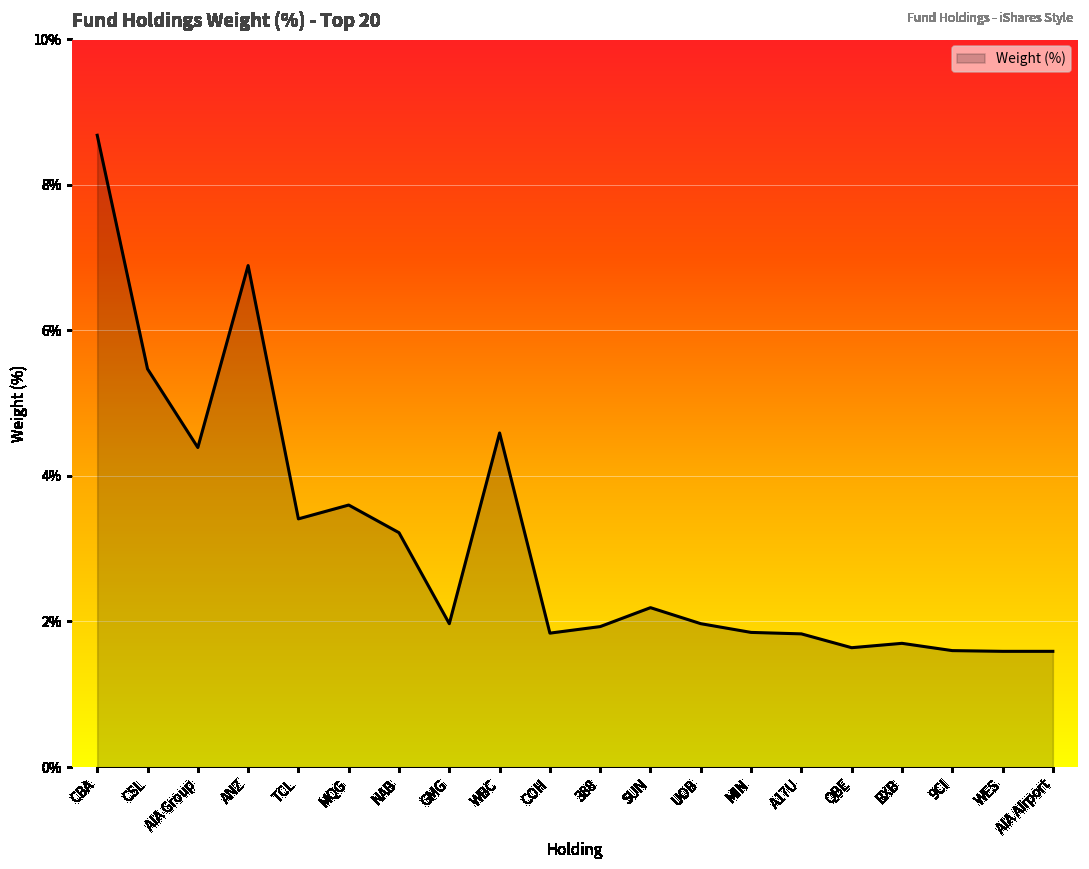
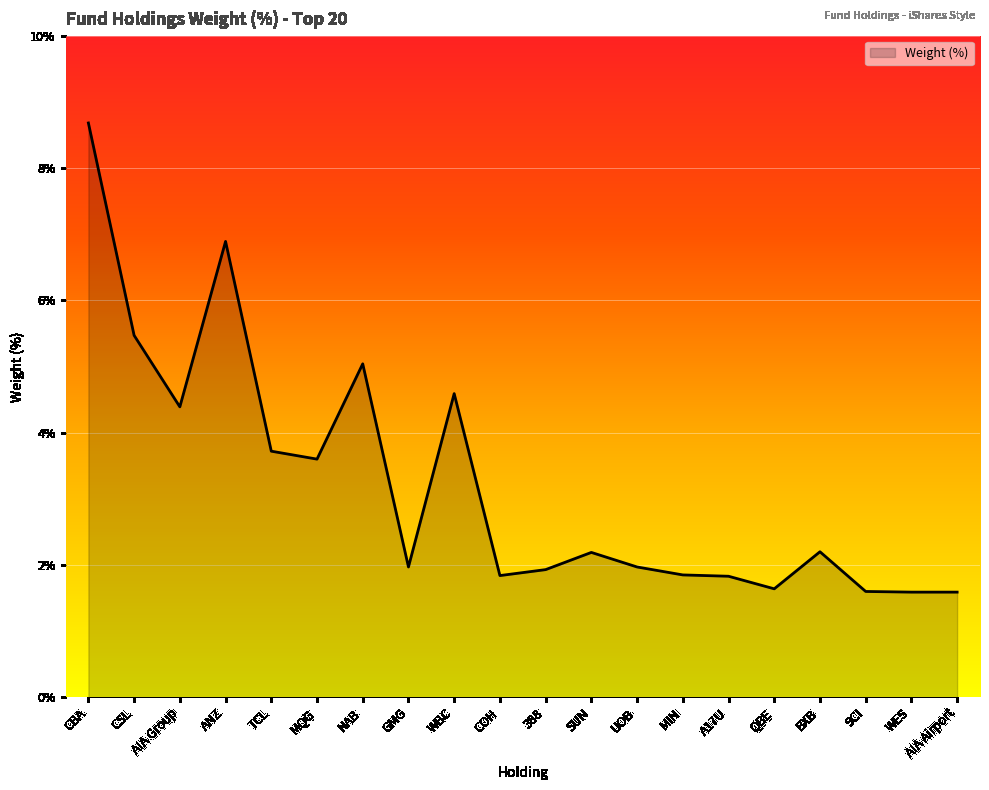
TCL: 3.4% -> 3.7%
NAB: 3.2% -> 5.0%
BXB: 1.7% -> 2.2%
